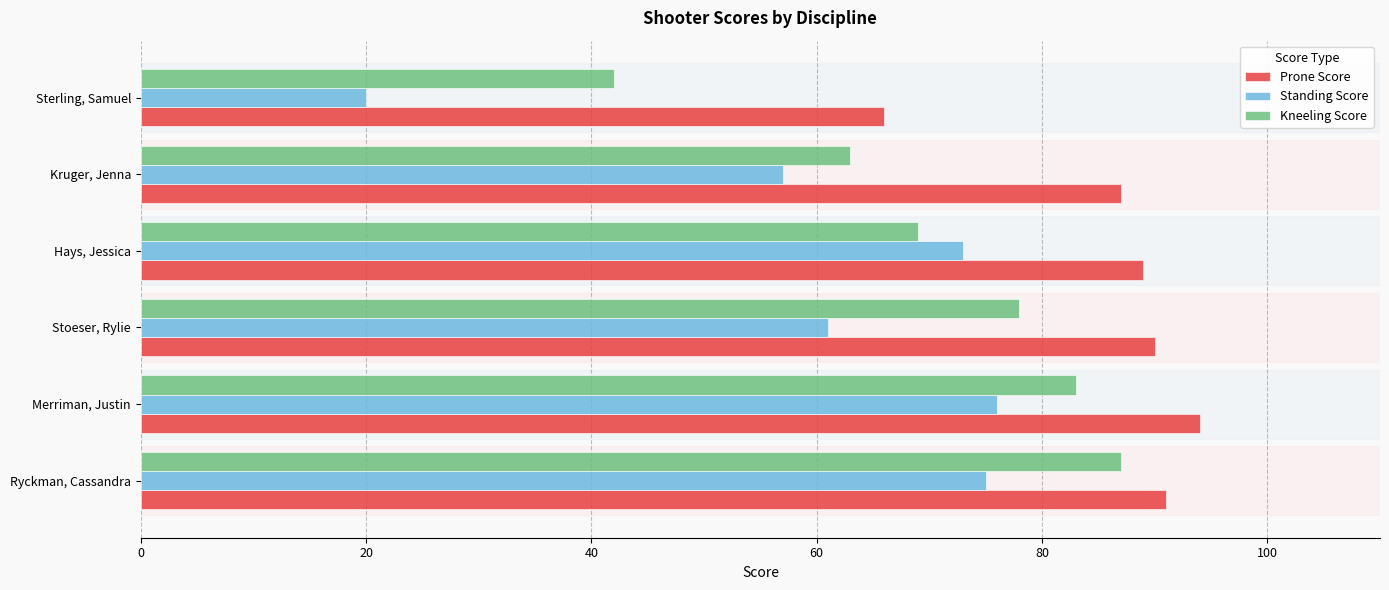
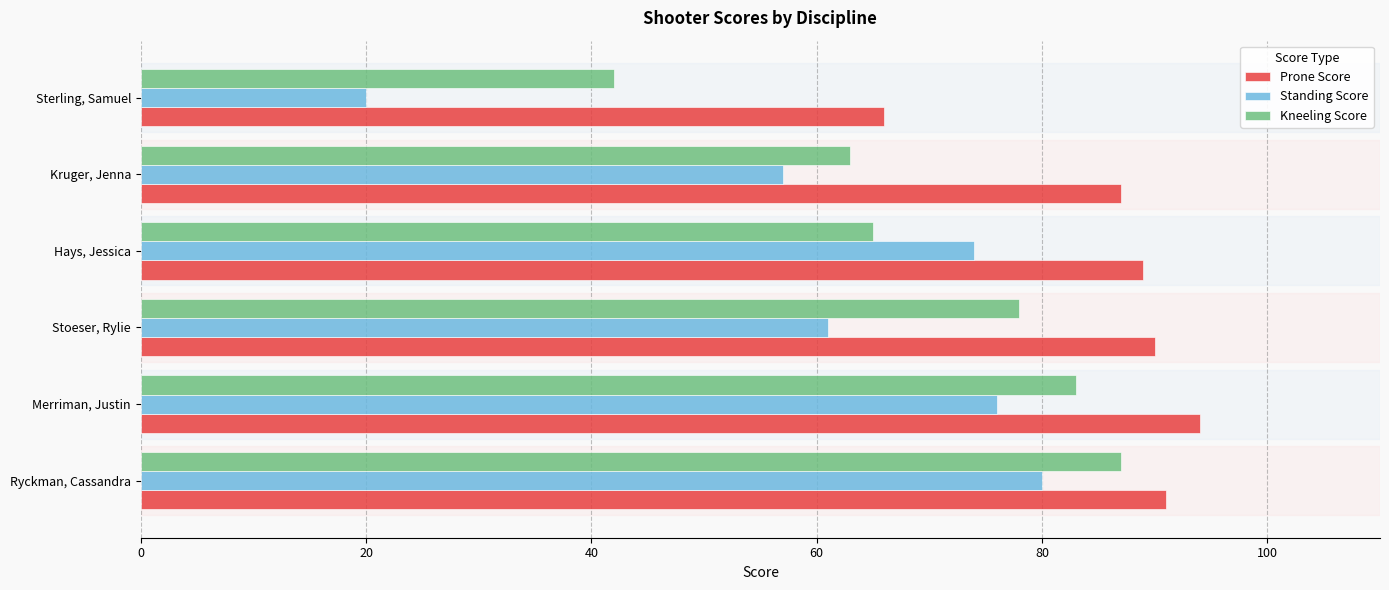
Kneeling Score, Hays, Jessica: 69 -> 65
Standing Score, Hays, Jessica: 73 -> 74
Standing Score, Ryckman, Cassandra: 75 -> 80
